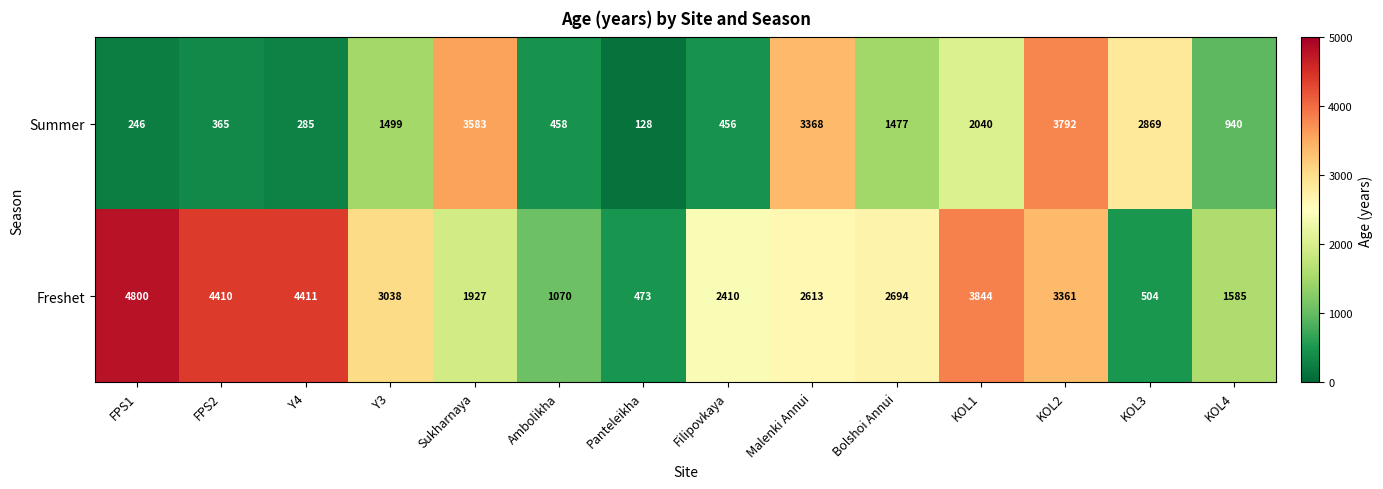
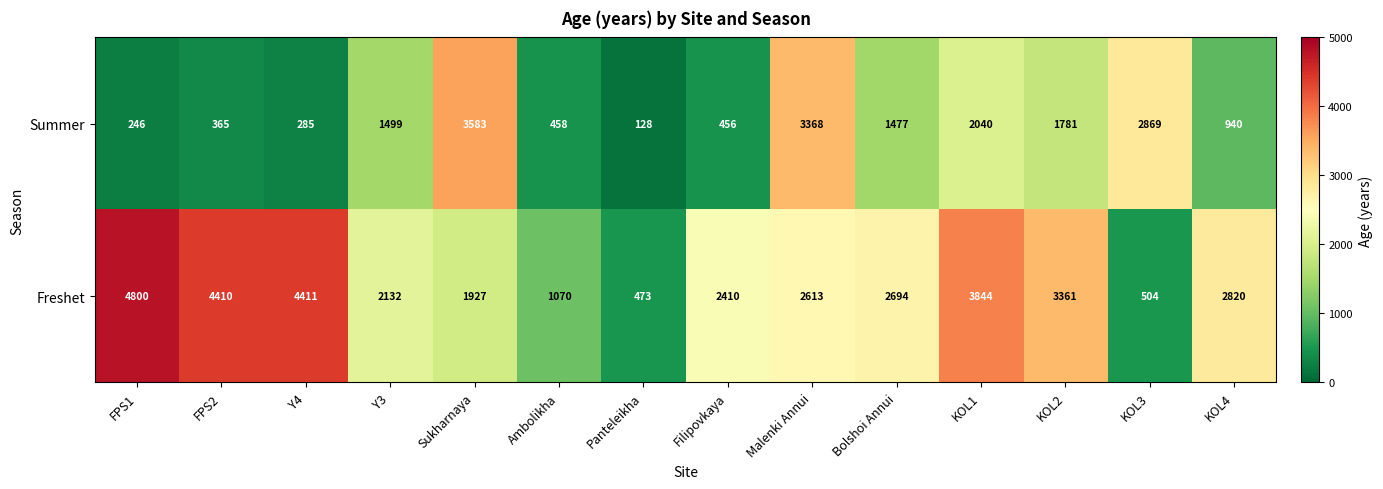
Summer, KOL2: 3792 -> 1781
Freshet, Y3: 3038 -> 2132
Freshet, KOL4: 1585 -> 2820
